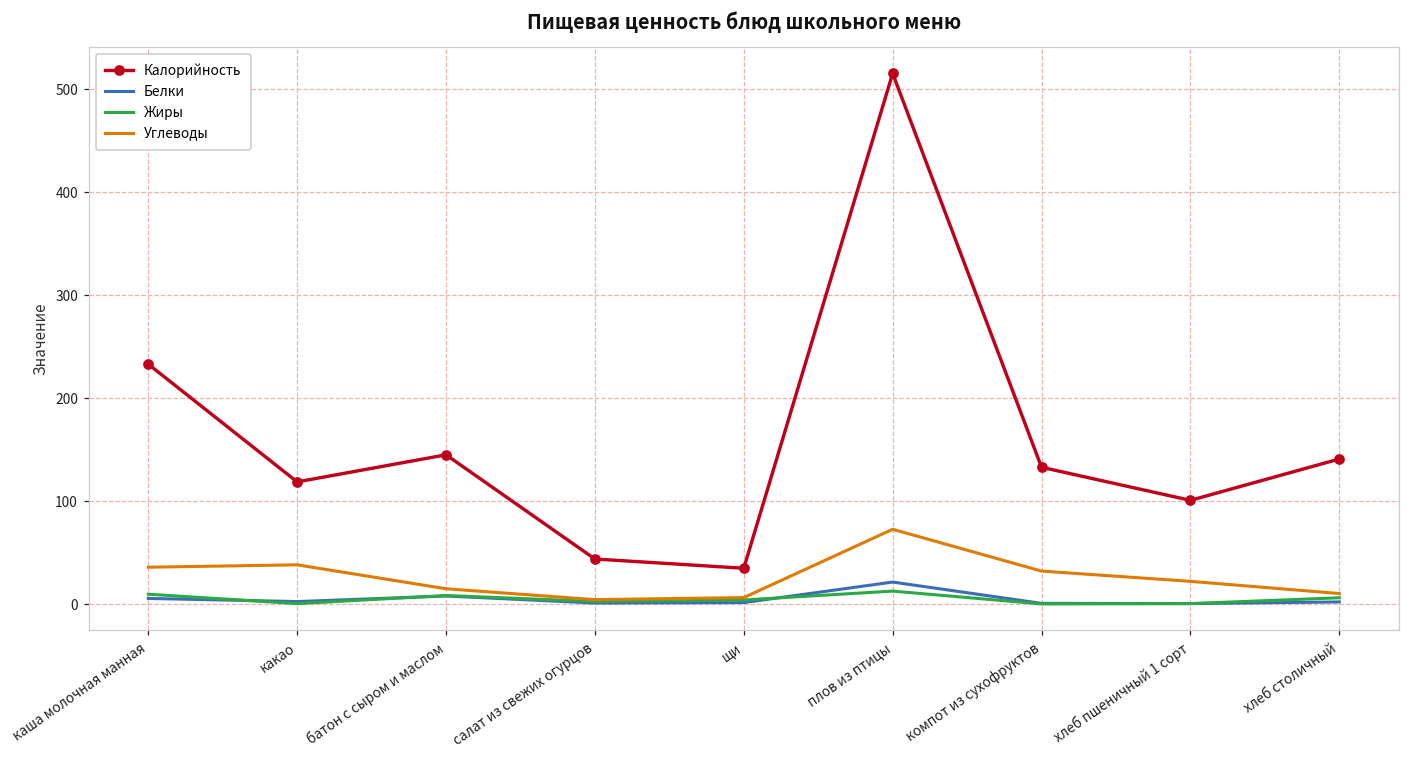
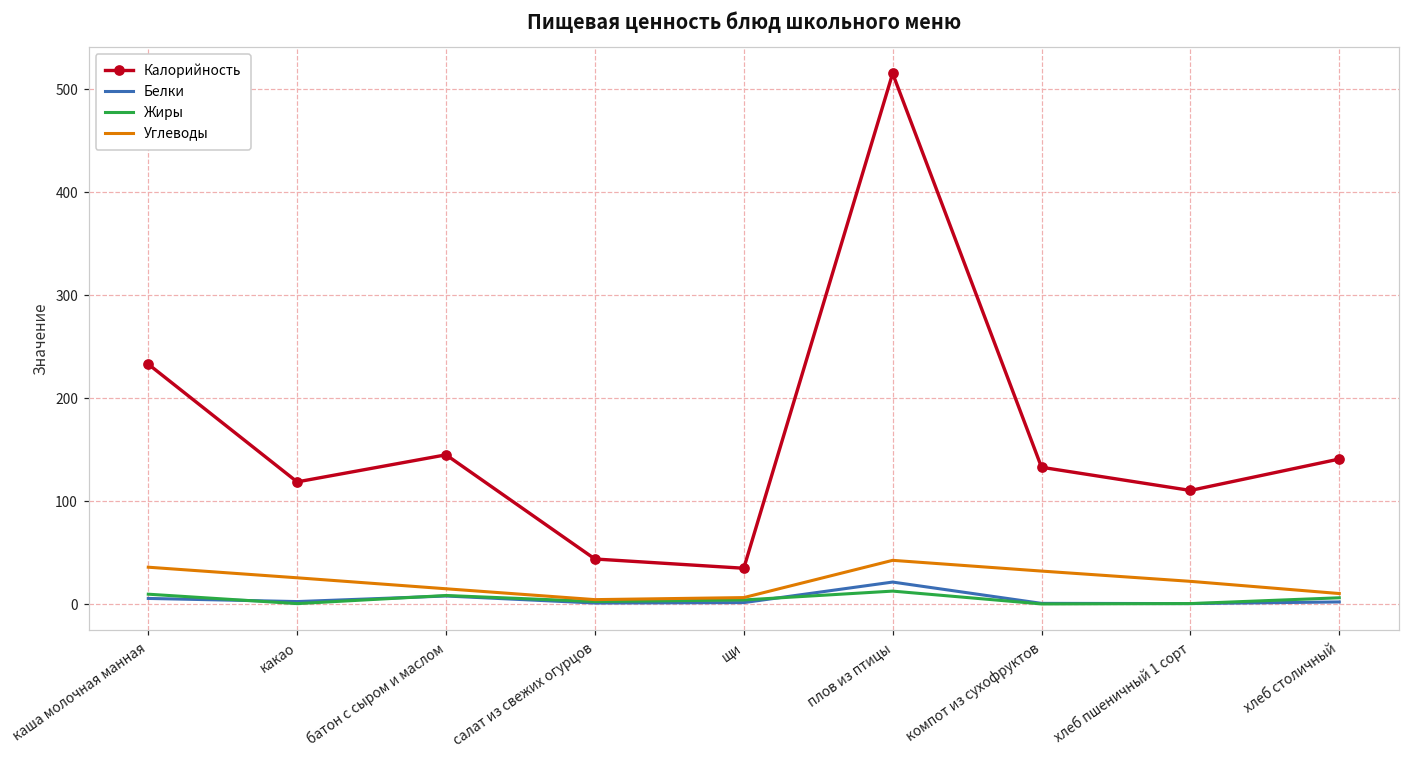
Углеводы, какао: 40 -> 30
Углеводы, плов из птицы: 70 -> 40
Калорийность, хлеб пшеничный 1 сорт: 100 -> 110
